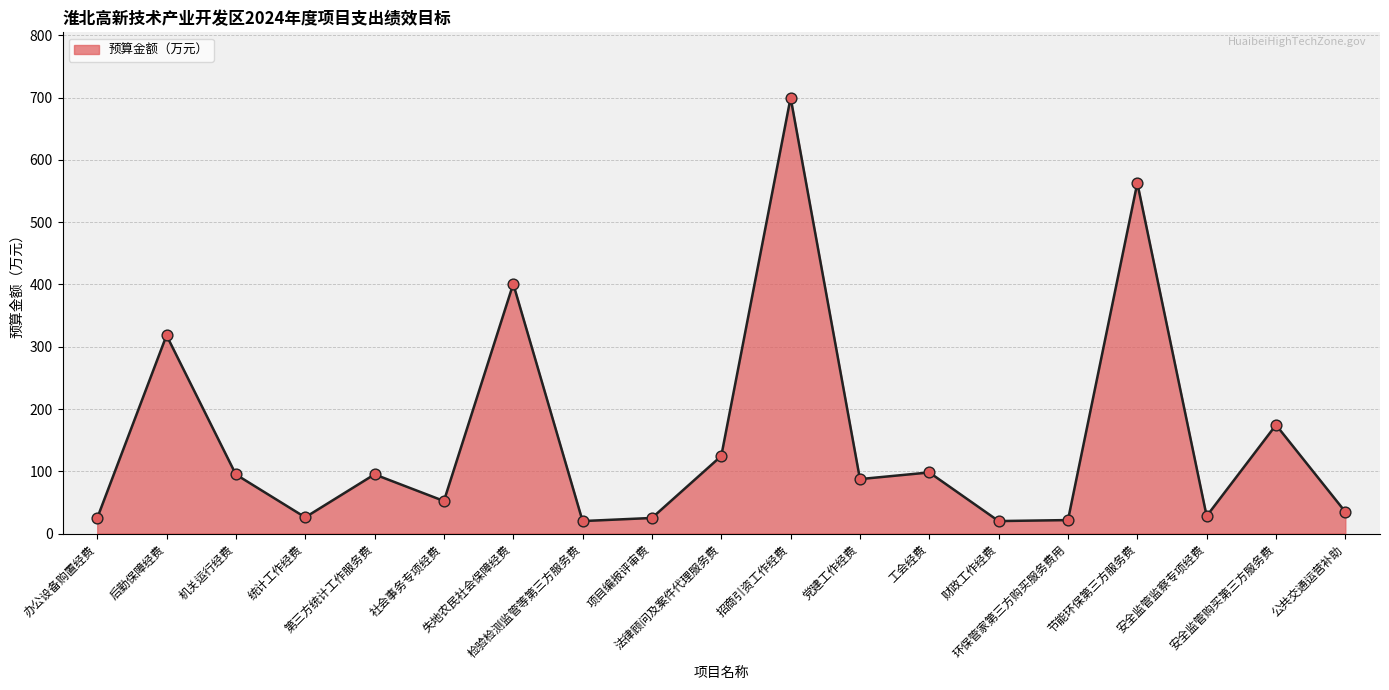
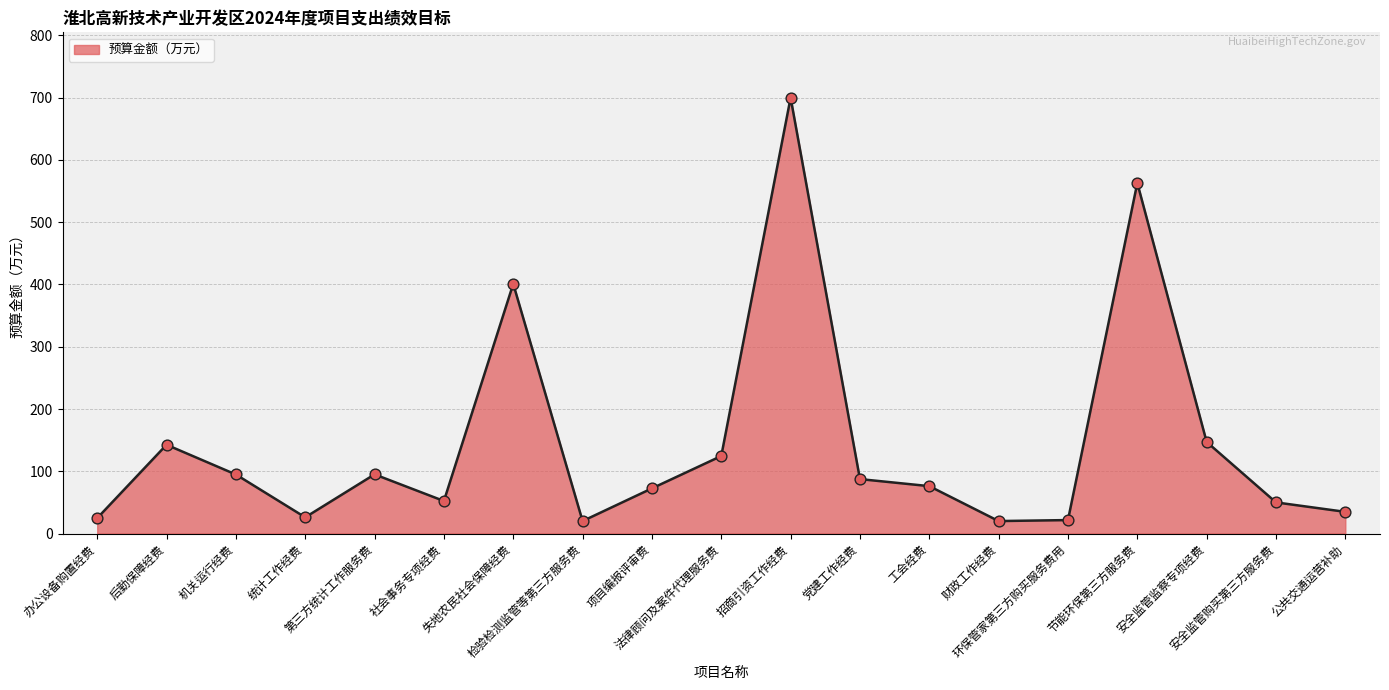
后勤保障经费: 320 -> 140
项目编报评审费: 30 -> 70
工会经费: 100 -> 80
安全监管监察专项经费: 30 -> 150
安全监管购买第三方服务费: 170 -> 50
